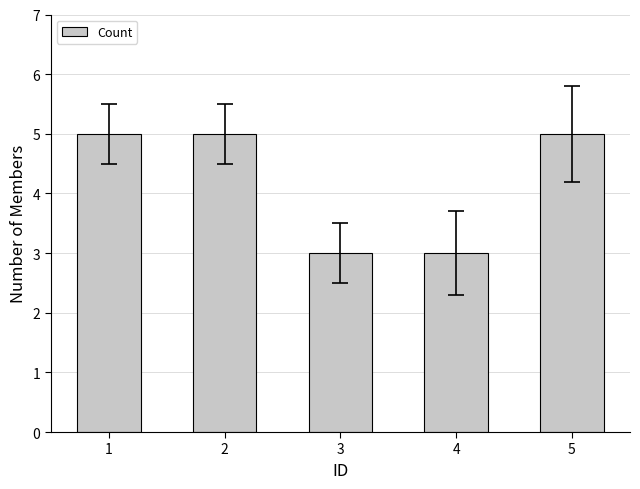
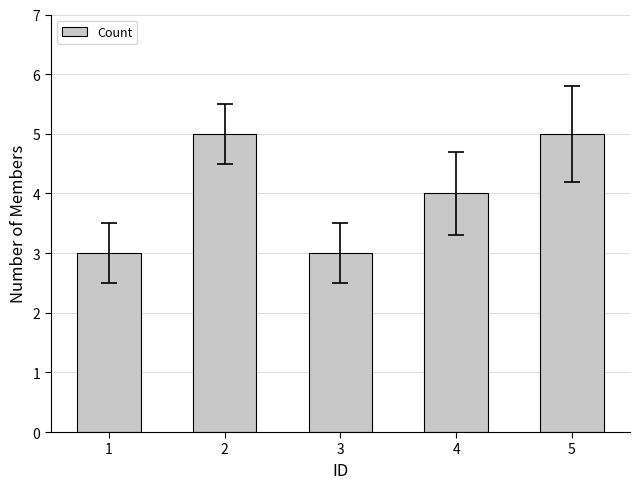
Count, 1: 5 -> 3
Count, 4: 3 -> 4
